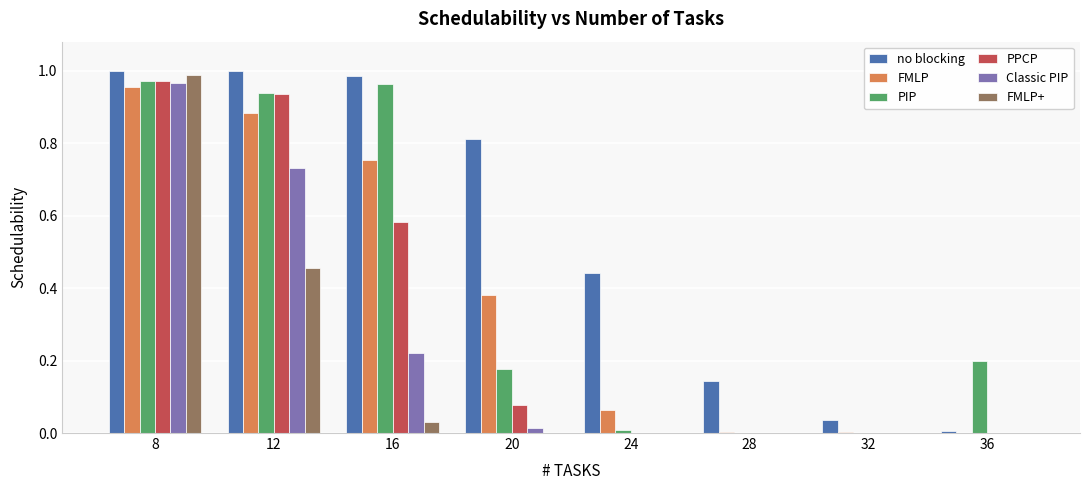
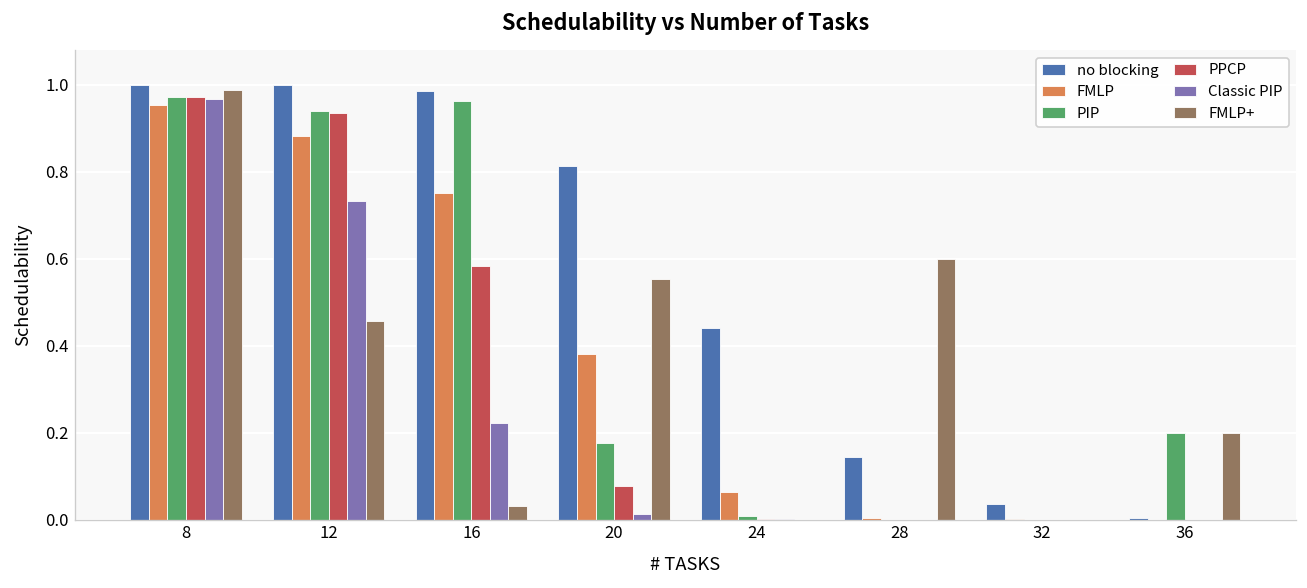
FMLP+, 20: 0.00 -> 0.55
FMLP+, 28: 0.0 -> 0.6
FMLP+, 36: 0.0 -> 0.2
